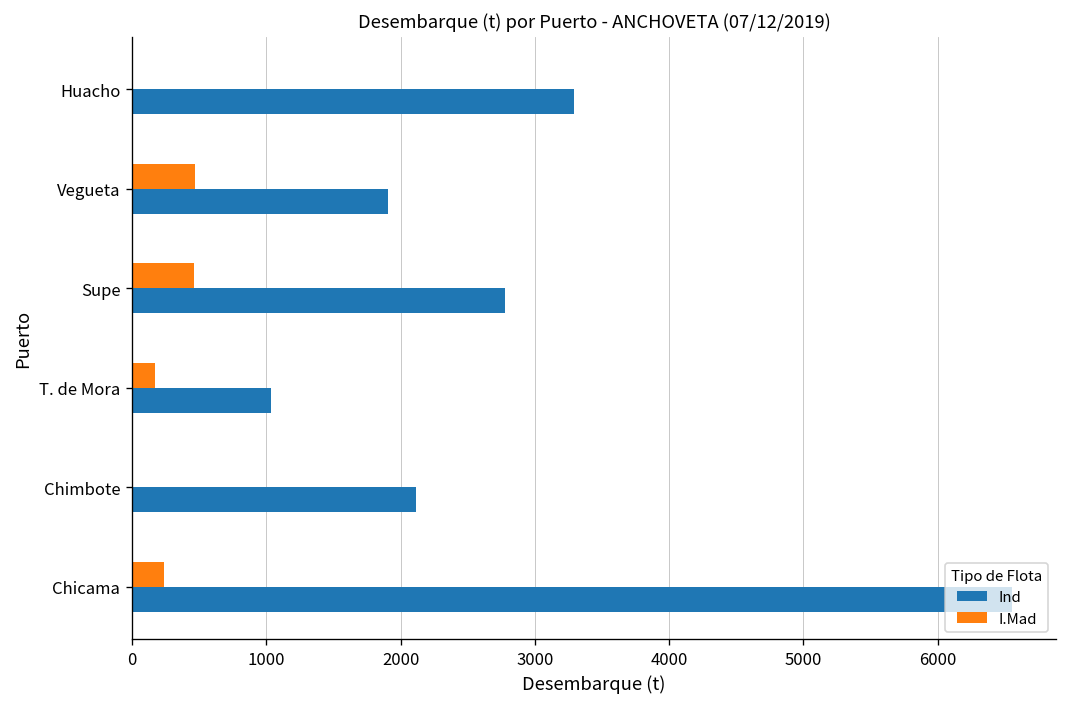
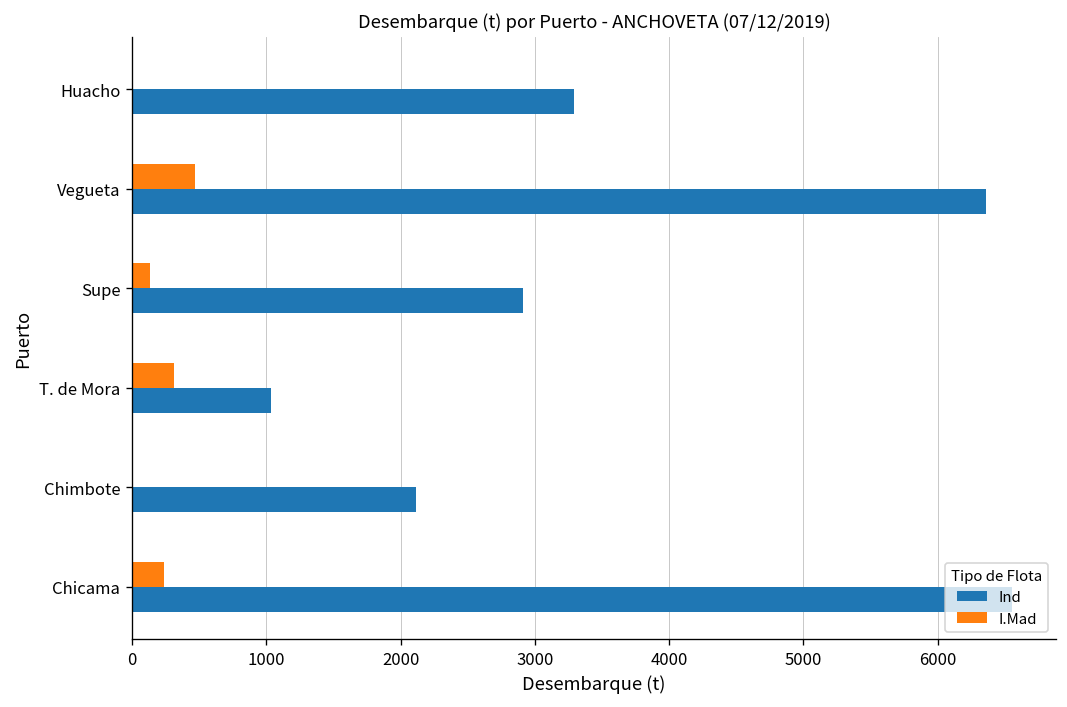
Ind, Vegueta: 1910 -> 6360
I.Mad, Supe: 460 -> 130
Ind, Supe: 2770 -> 2920
I.Mad, T. de Mora: 170 -> 320
